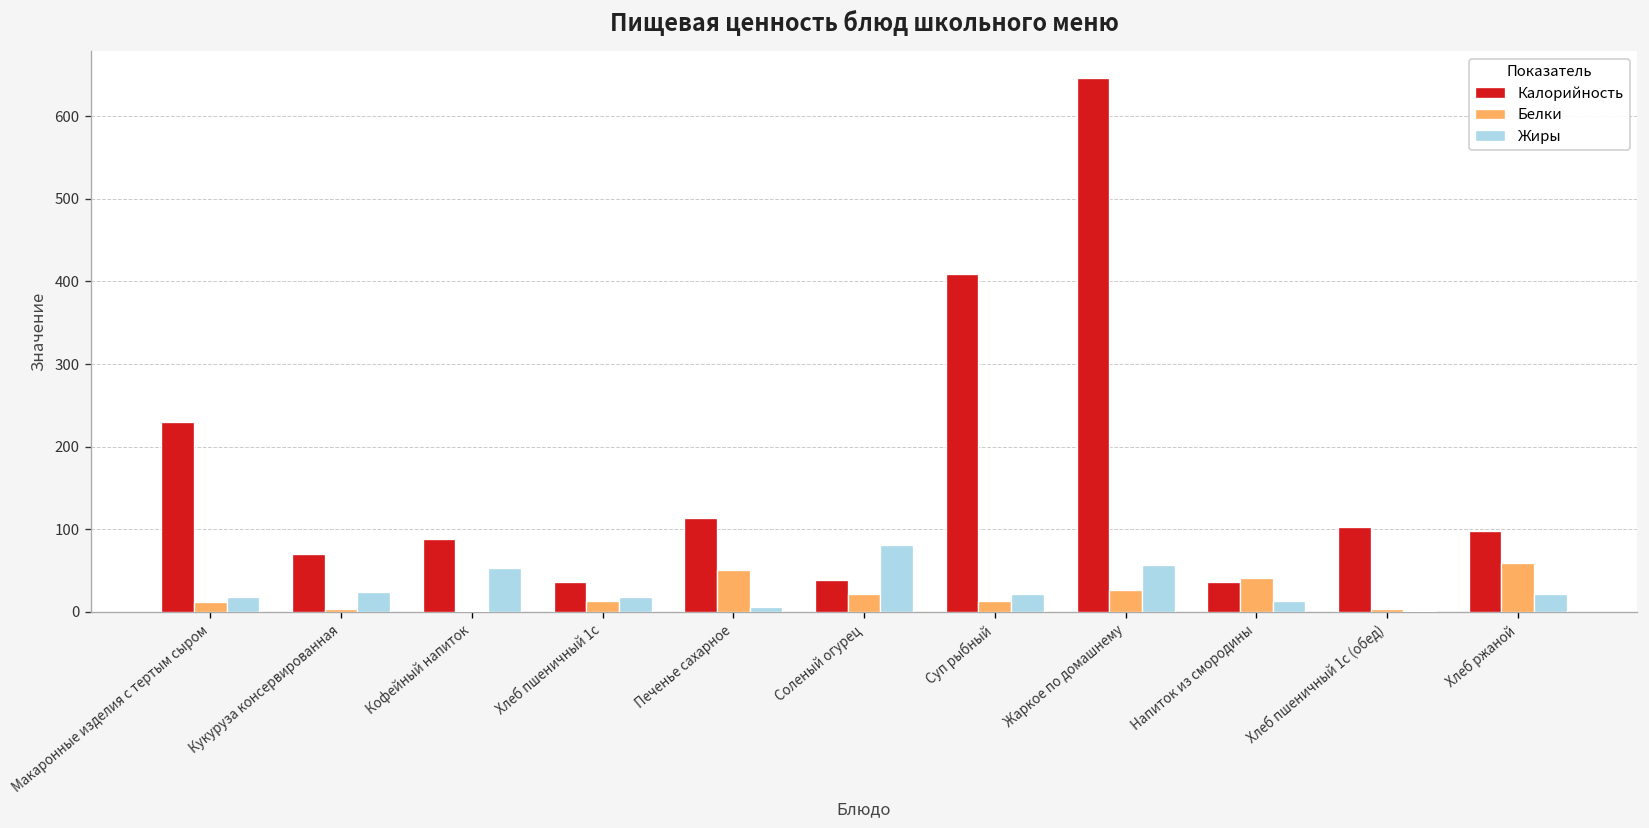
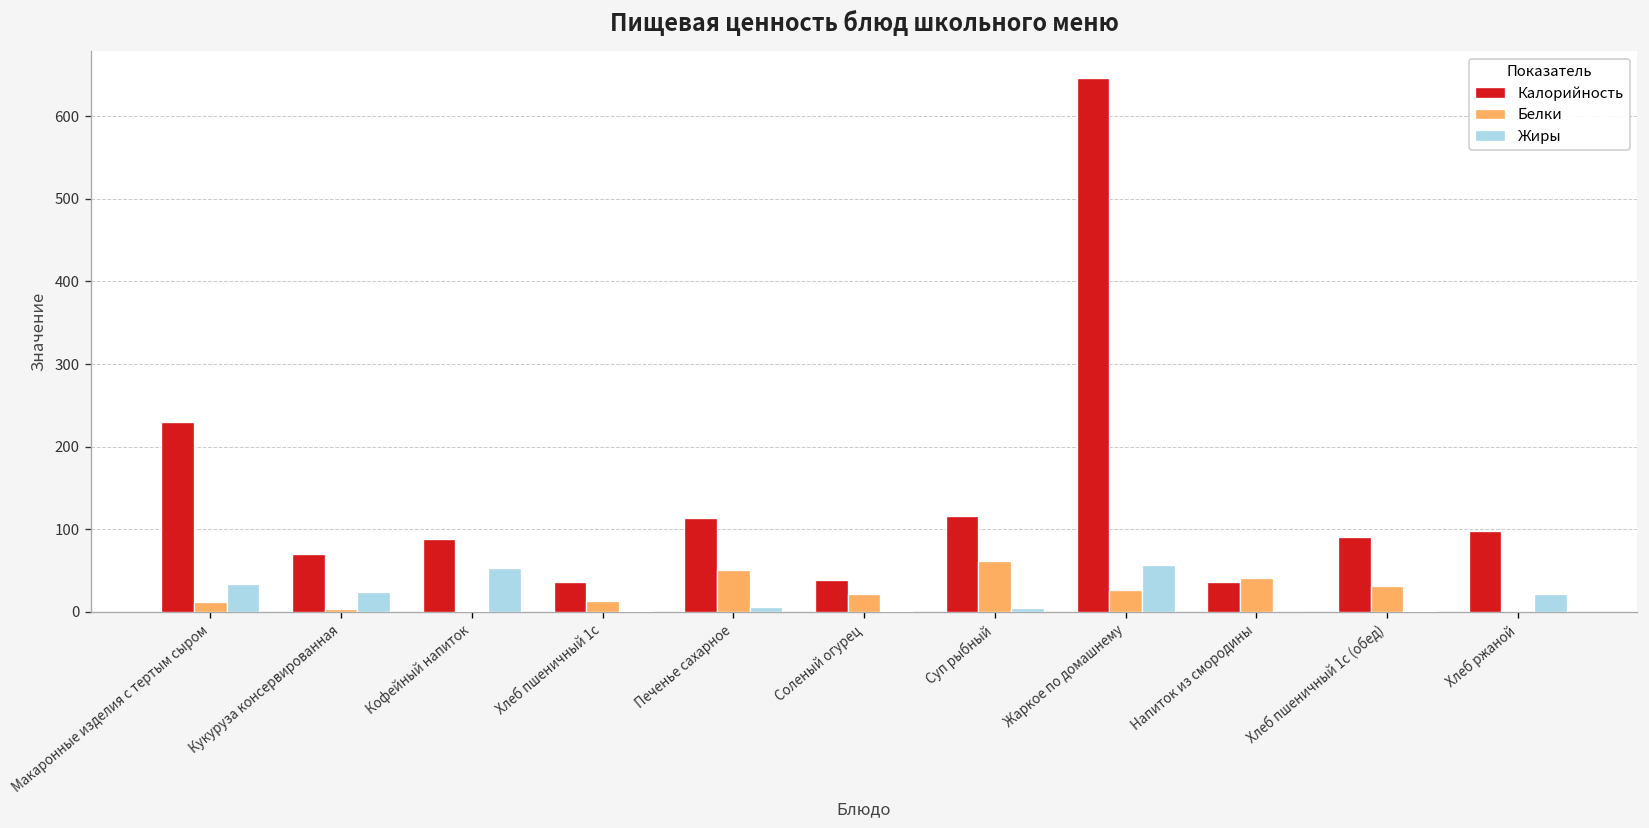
Жиры, Макаронные изделия с тертым сыром: 20 -> 30
Жиры, Хлеб пшеничный 1с: 20 -> 0
Жиры, Соленый огурец: 80 -> 0
Калорийность, Суп рыбный: 410 -> 120
Белки, Суп рыбный: 10 -> 60
Жиры, Суп рыбный: 20 -> 0
Жиры, Напиток из смородины: 10 -> 0
Калорийность, Хлеб пшеничный 1с (обед): 100 -> 90
Белки, Хлеб пшеничный 1с (обед): 0 -> 30
Белки, Хлеб ржаной: 60 -> 0
